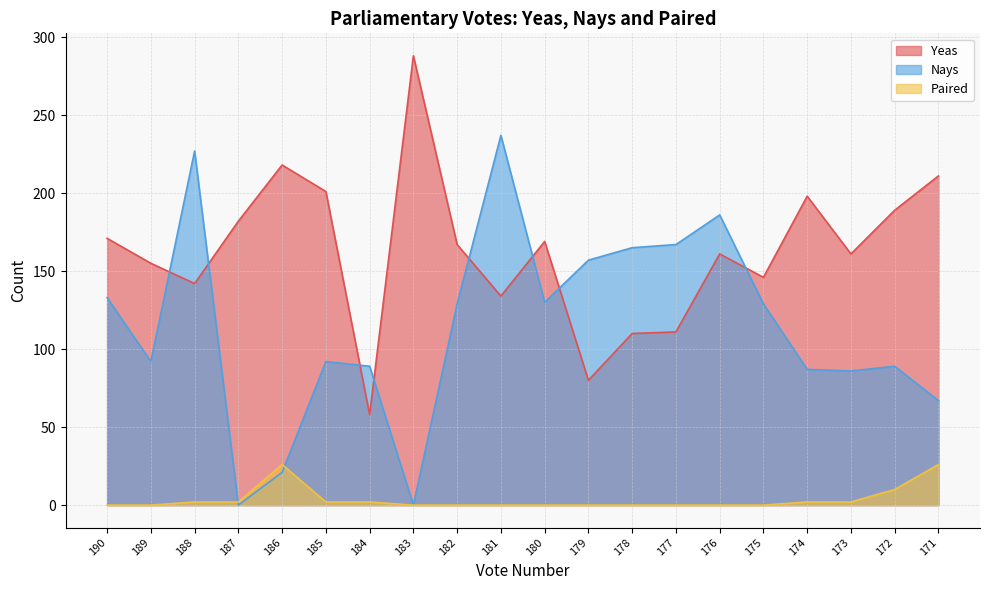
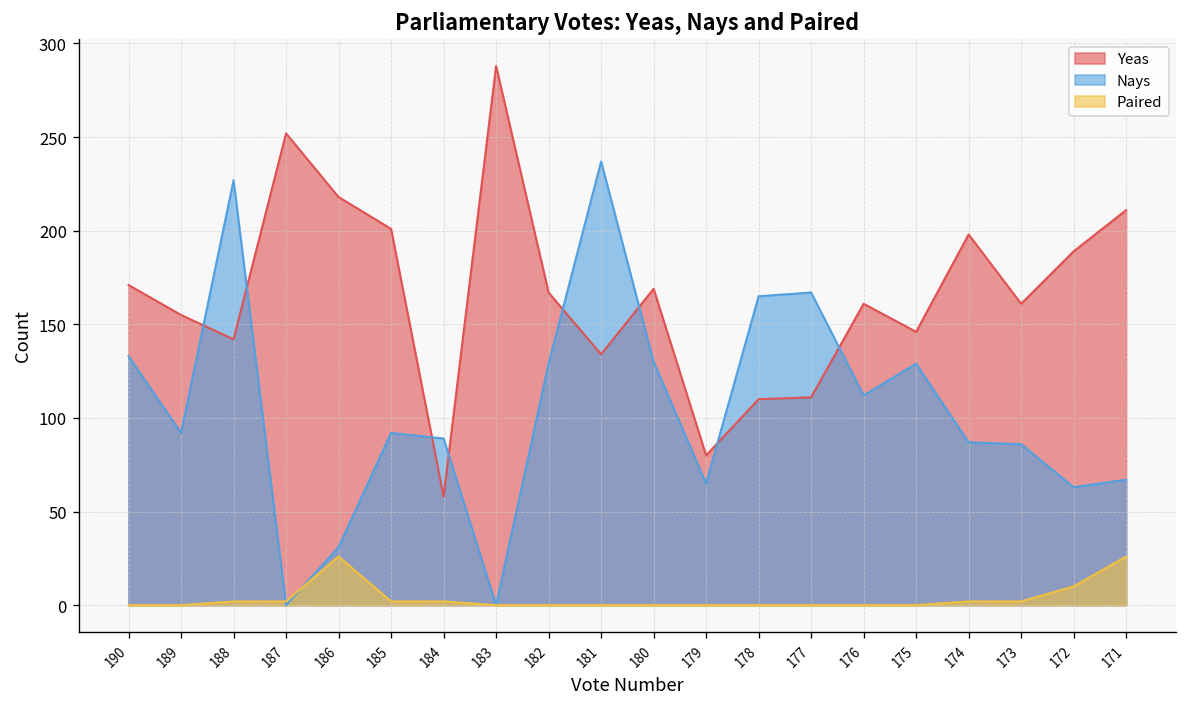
Yeas, 187: 182 -> 252
Nays, 186: 21 -> 31
Nays, 179: 157 -> 65
Nays, 176: 186 -> 112
Nays, 172: 89 -> 63
